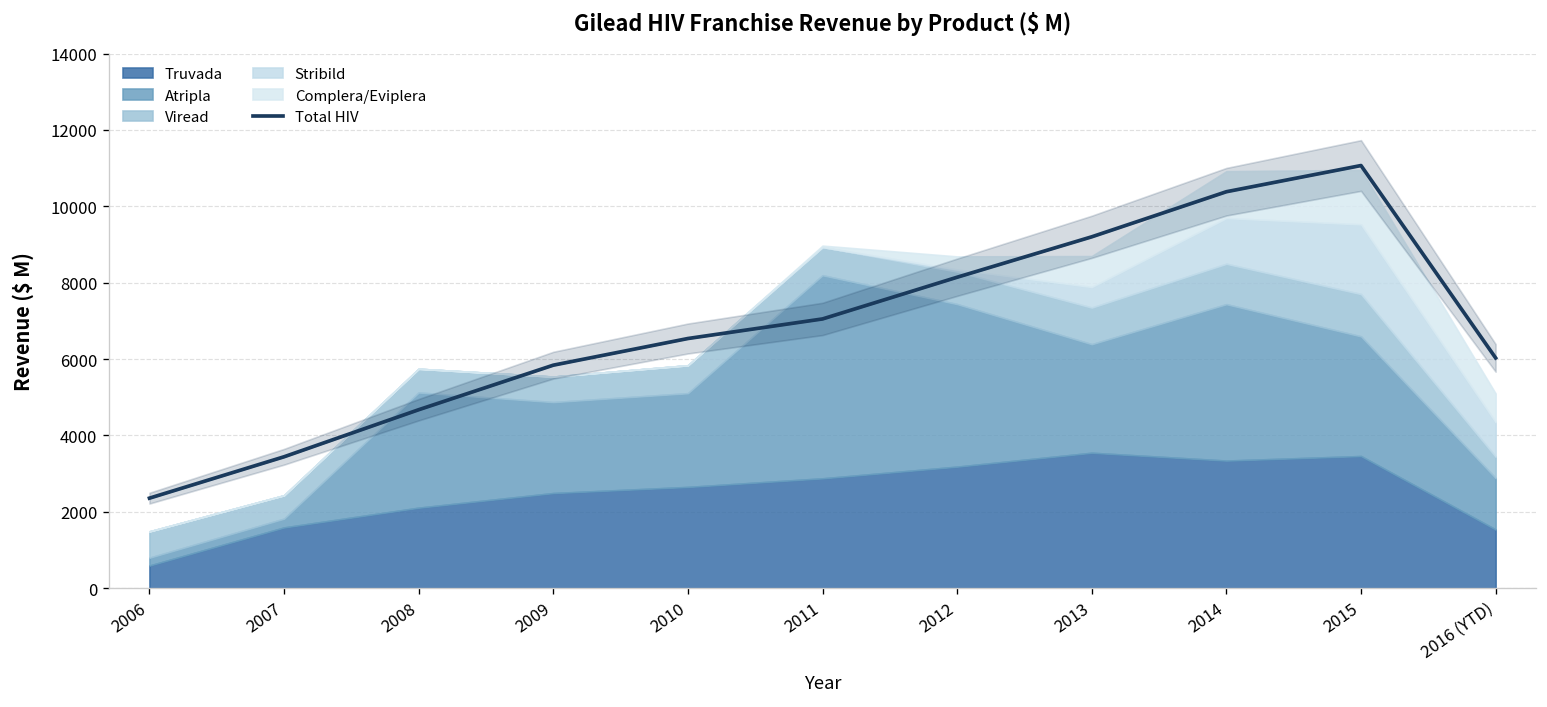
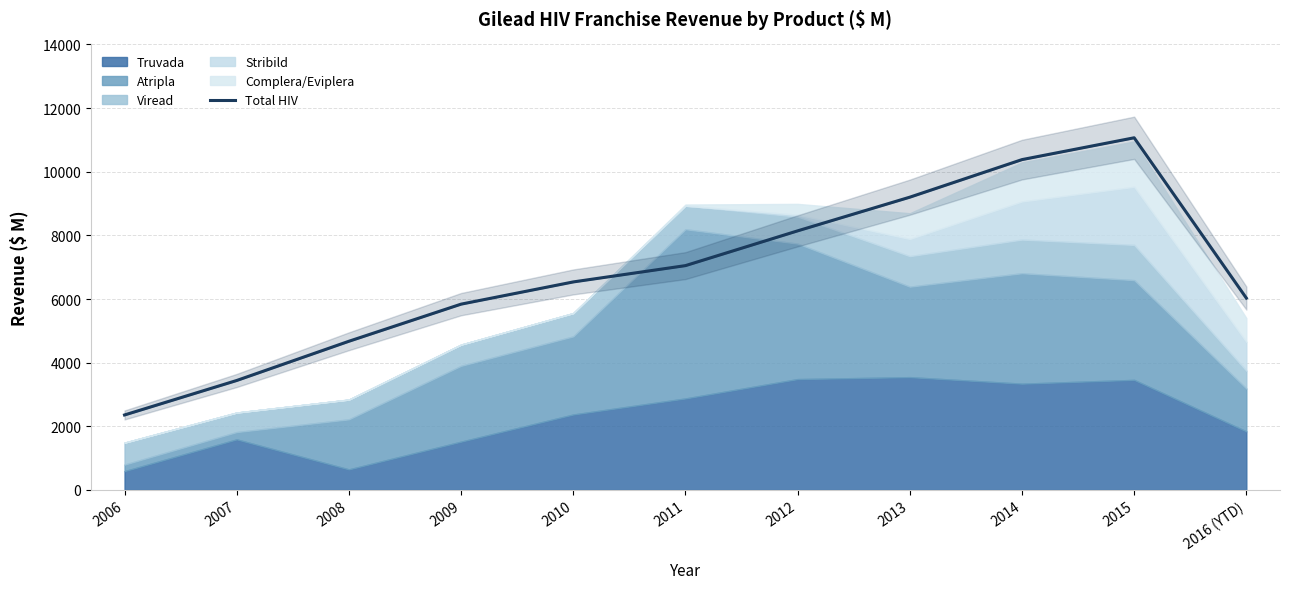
Truvada, 2008: 2100 -> 600
Atripla, 2008: 3000 -> 1600
Truvada, 2009: 2500 -> 1500
Truvada, 2010: 2600 -> 2400
Truvada, 2012: 3200 -> 3500
Atripla, 2014: 4100 -> 3500
Truvada, 2016 (YTD): 1500 -> 1800
